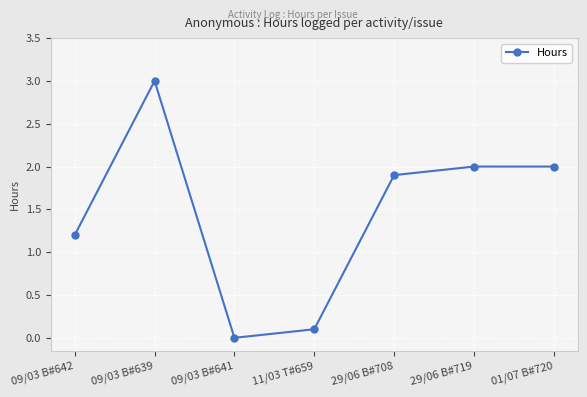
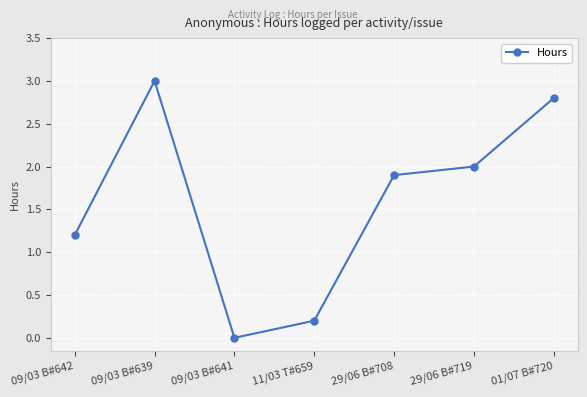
11/03 T#659: 0.1 -> 0.2
01/07 B#720: 2.0 -> 2.8
